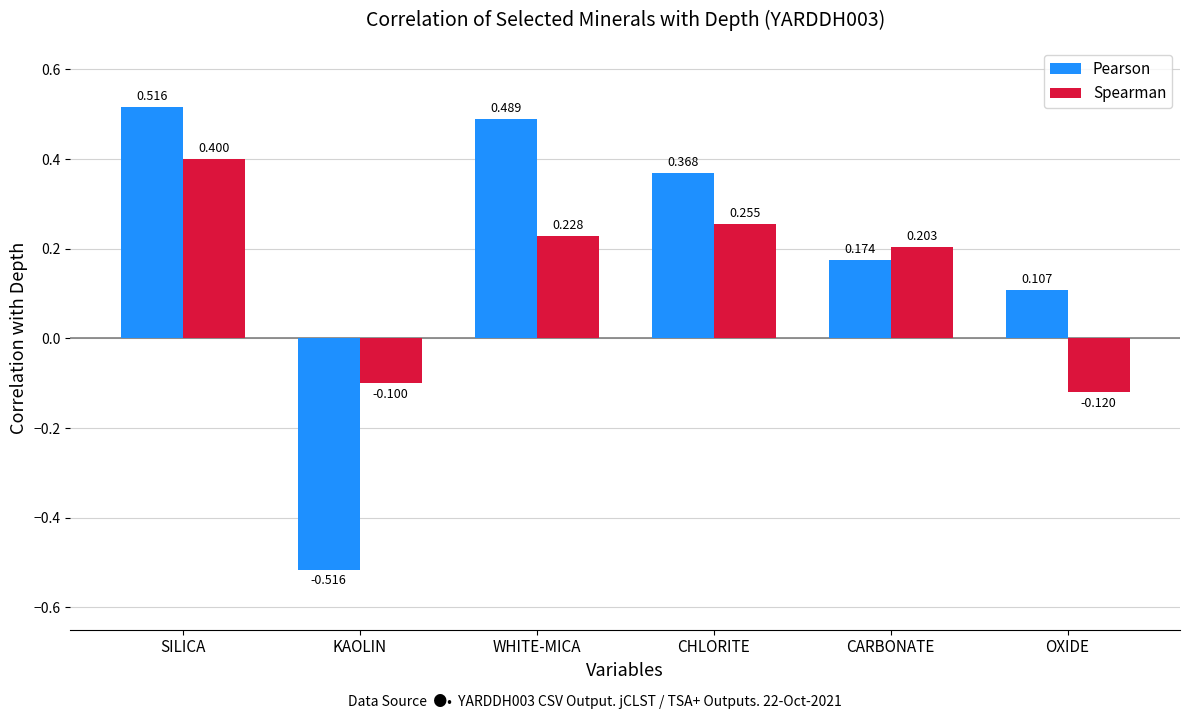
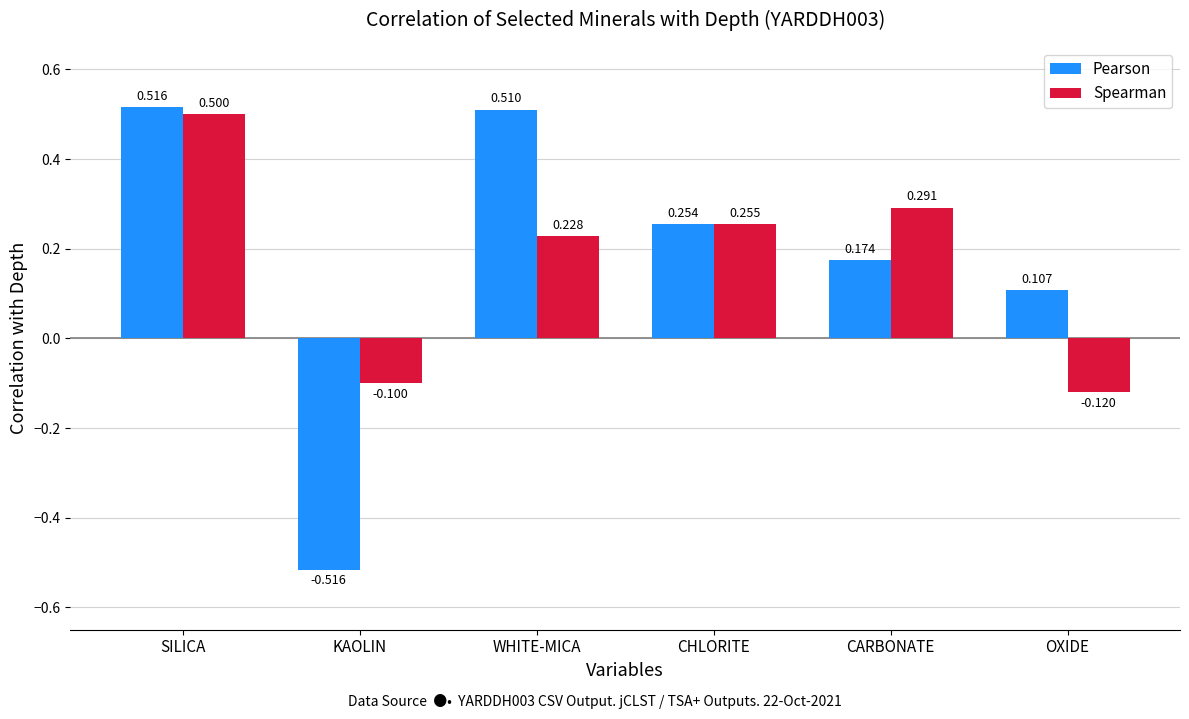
Spearman, SILICA: 0.400 -> 0.500
Pearson, WHITE-MICA: 0.489 -> 0.510
Pearson, CHLORITE: 0.368 -> 0.254
Spearman, CARBONATE: 0.203 -> 0.291
